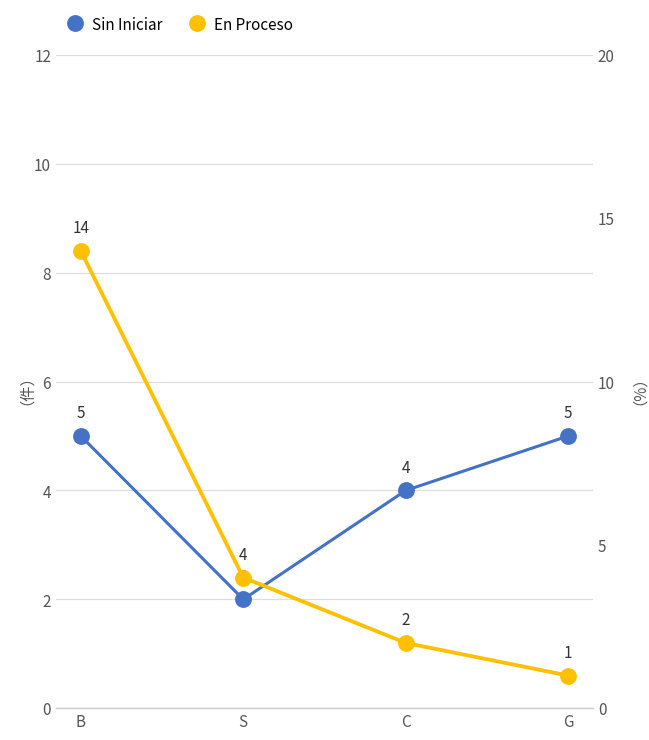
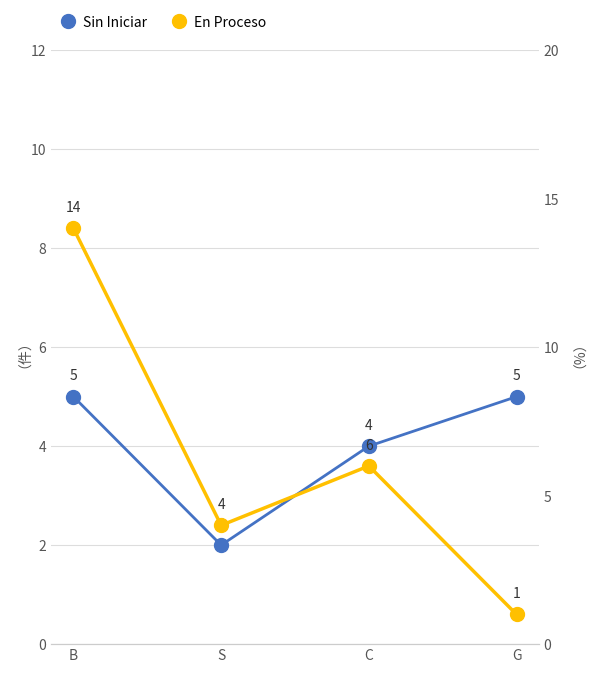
En Proceso, C: 2 -> 6
